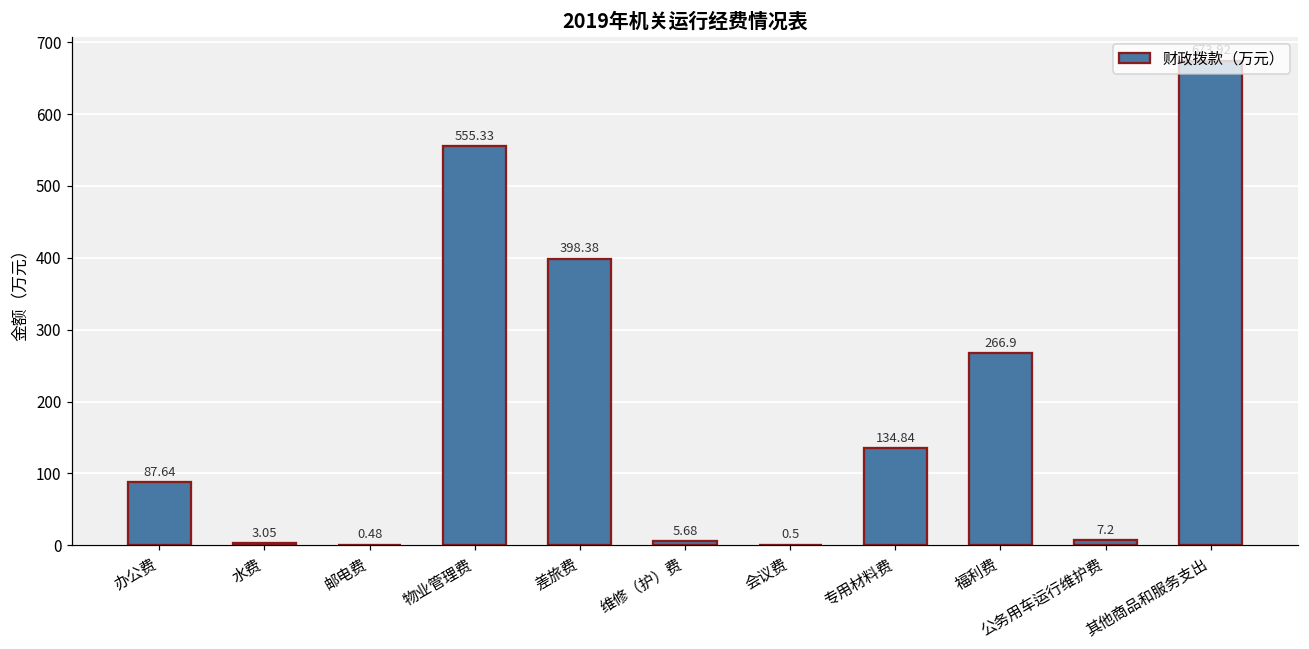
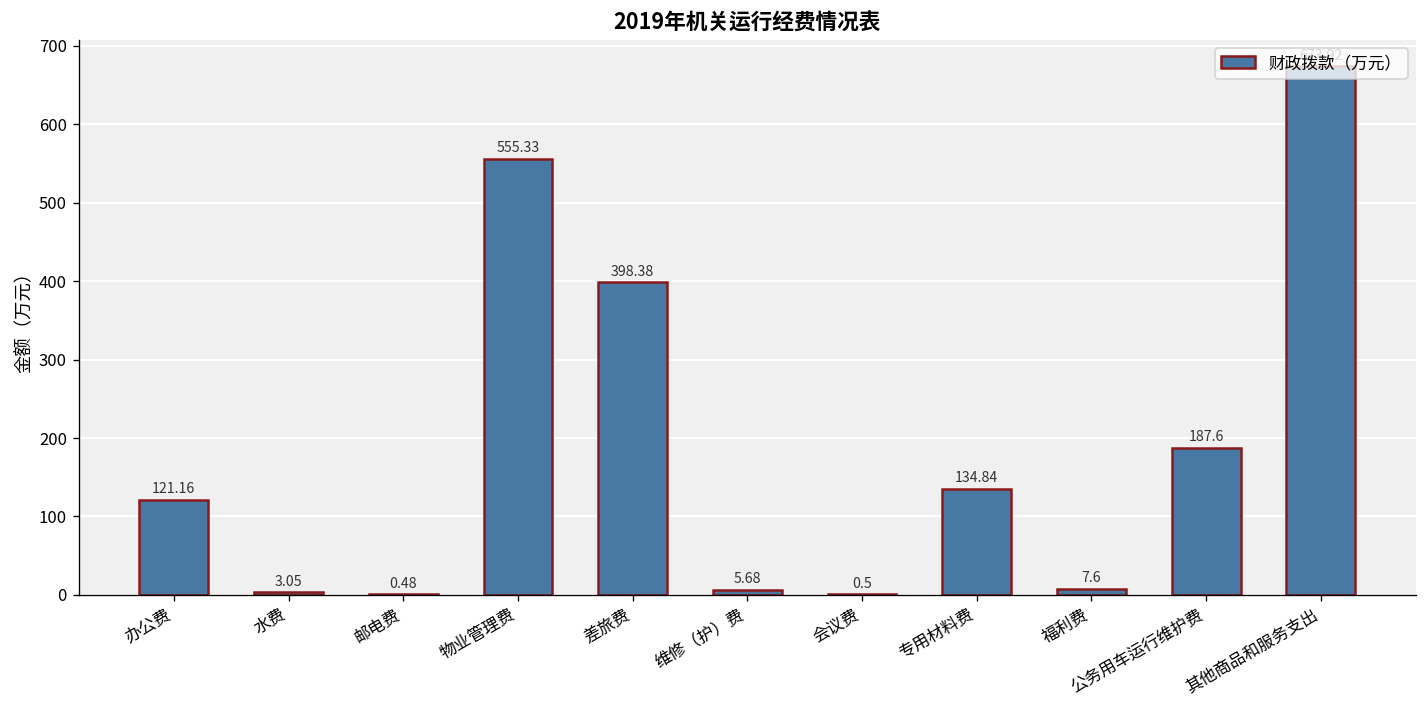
办公费: 87.64 -> 121.16
福利费: 266.9 -> 7.6
公务用车运行维护费: 7.2 -> 187.6
